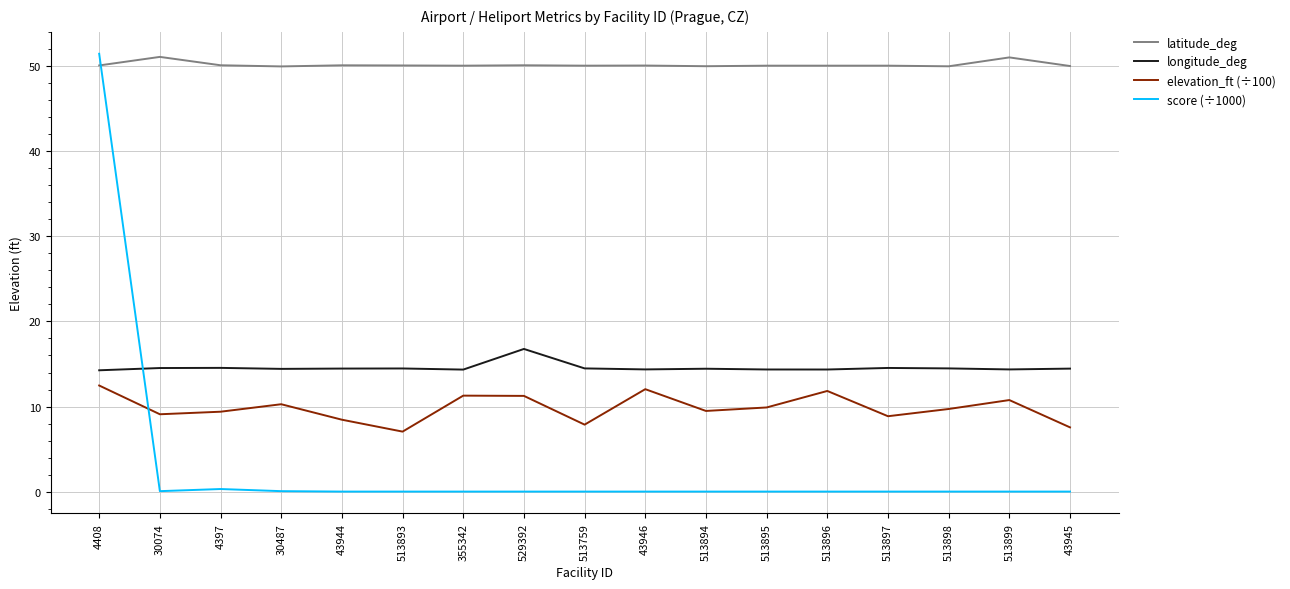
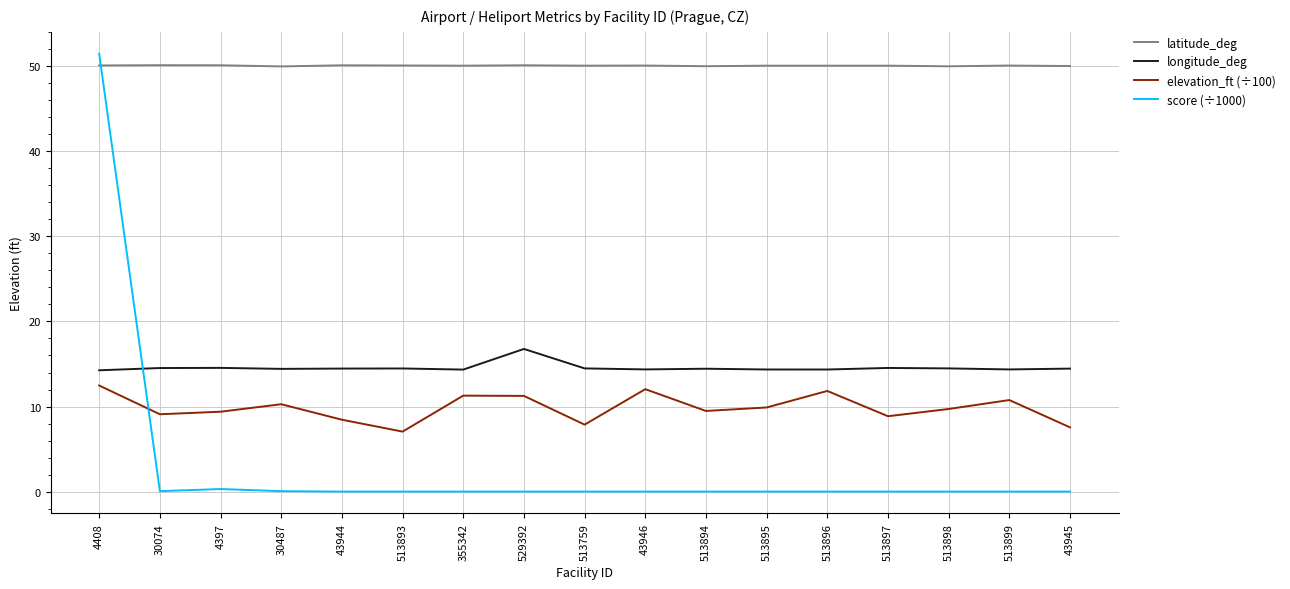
latitude_deg, 30074: 51 -> 50
latitude_deg, 513899: 51 -> 50
